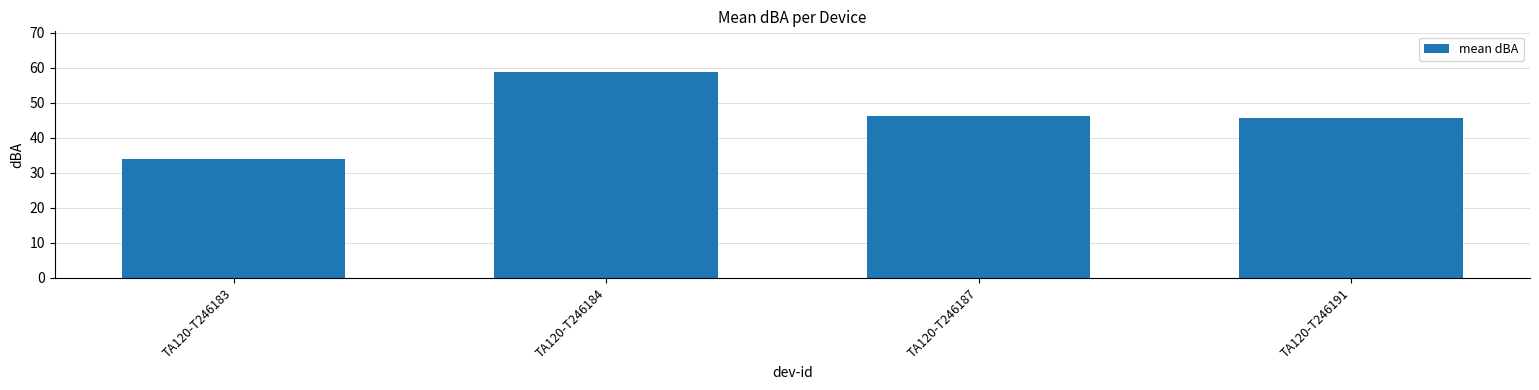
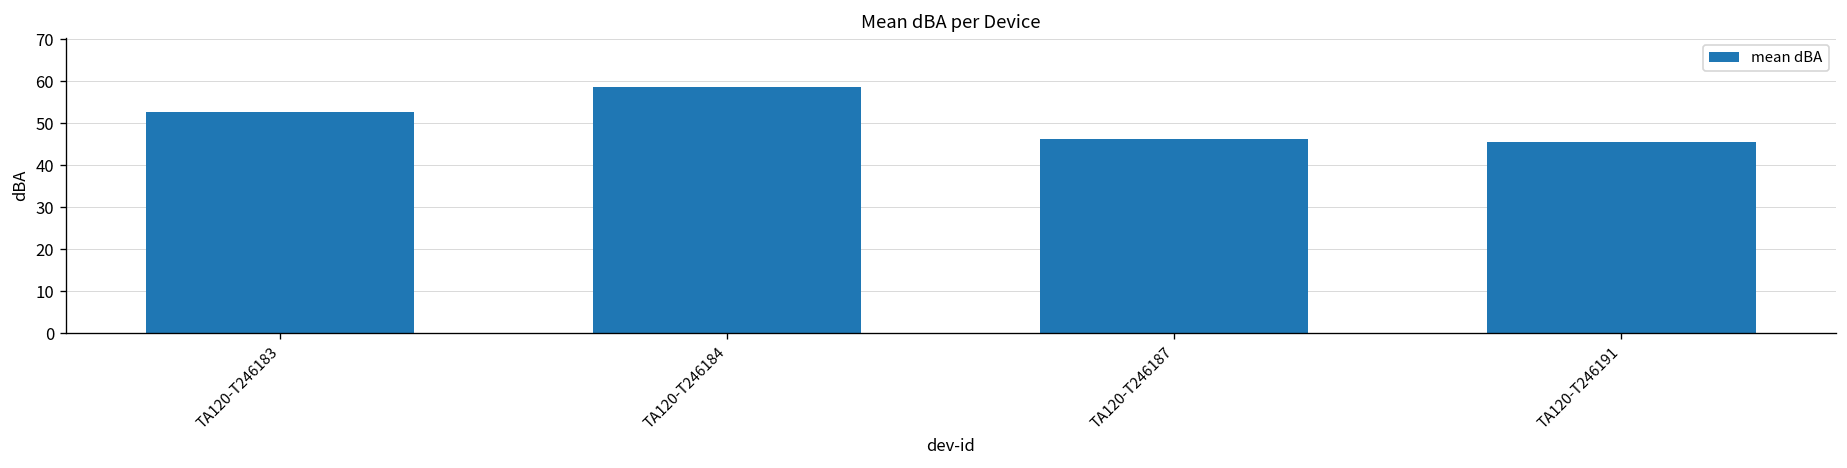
TA120-T246183: 34 -> 53
